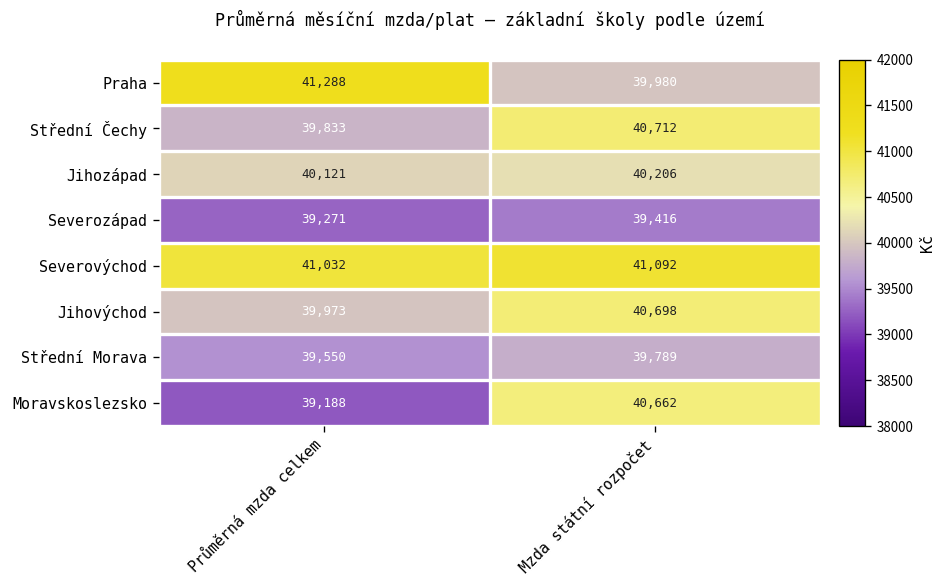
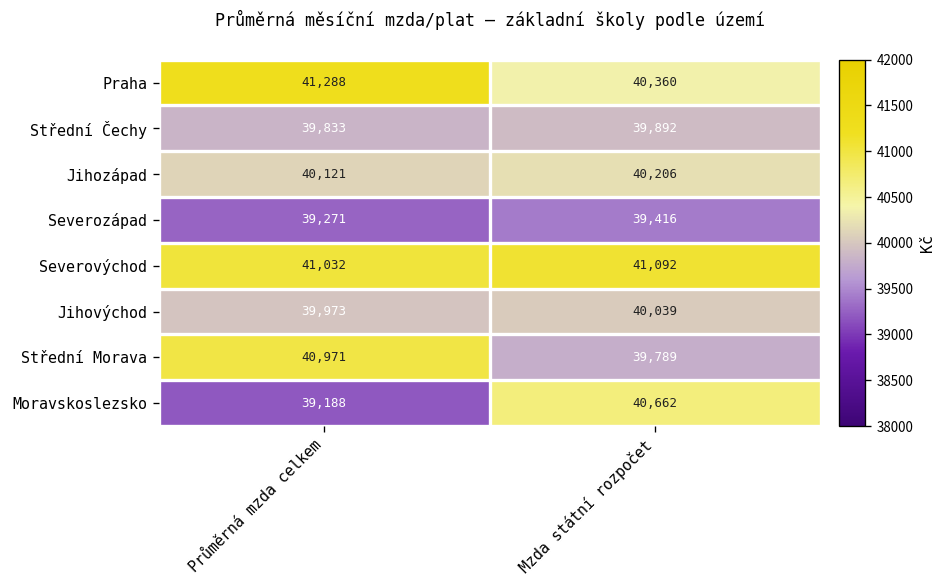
Praha, Mzda státní rozpočet: 39,980 -> 40,360
Střední Čechy, Mzda státní rozpočet: 40,712 -> 39,892
Jihovýchod, Mzda státní rozpočet: 40,698 -> 40,039
Střední Morava, Průměrná mzda celkem: 39,550 -> 40,971
